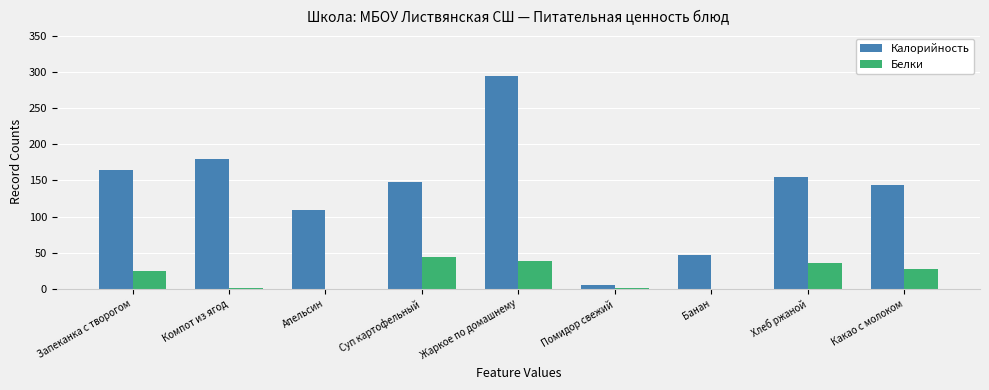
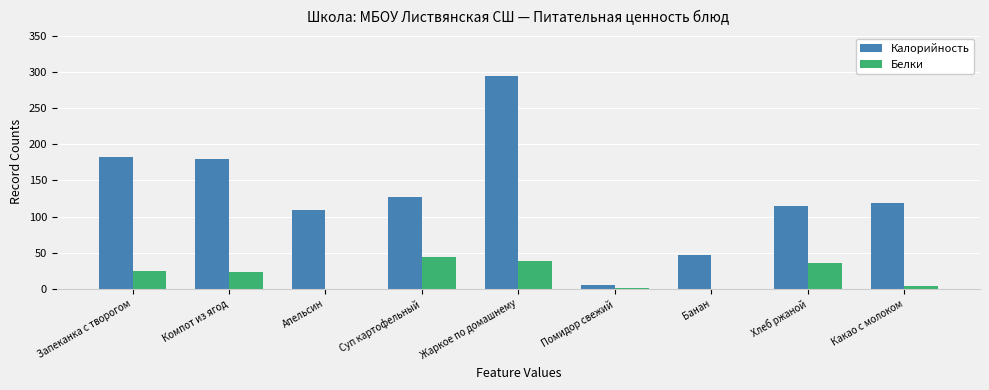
Калорийность, Запеканка с творогом: 170 -> 180
Белки, Компот из ягод: 0 -> 20
Калорийность, Суп картофельный: 150 -> 130
Калорийность, Хлеб ржаной: 150 -> 110
Калорийность, Какао с молоком: 140 -> 120
Белки, Какао с молоком: 30 -> 0
